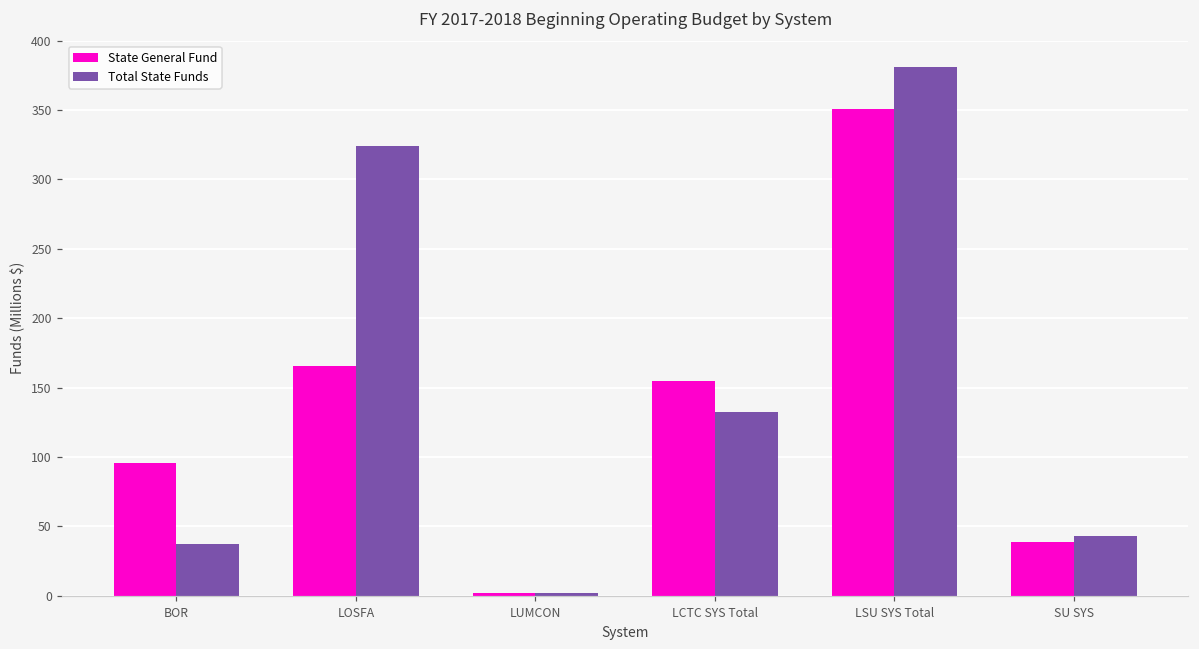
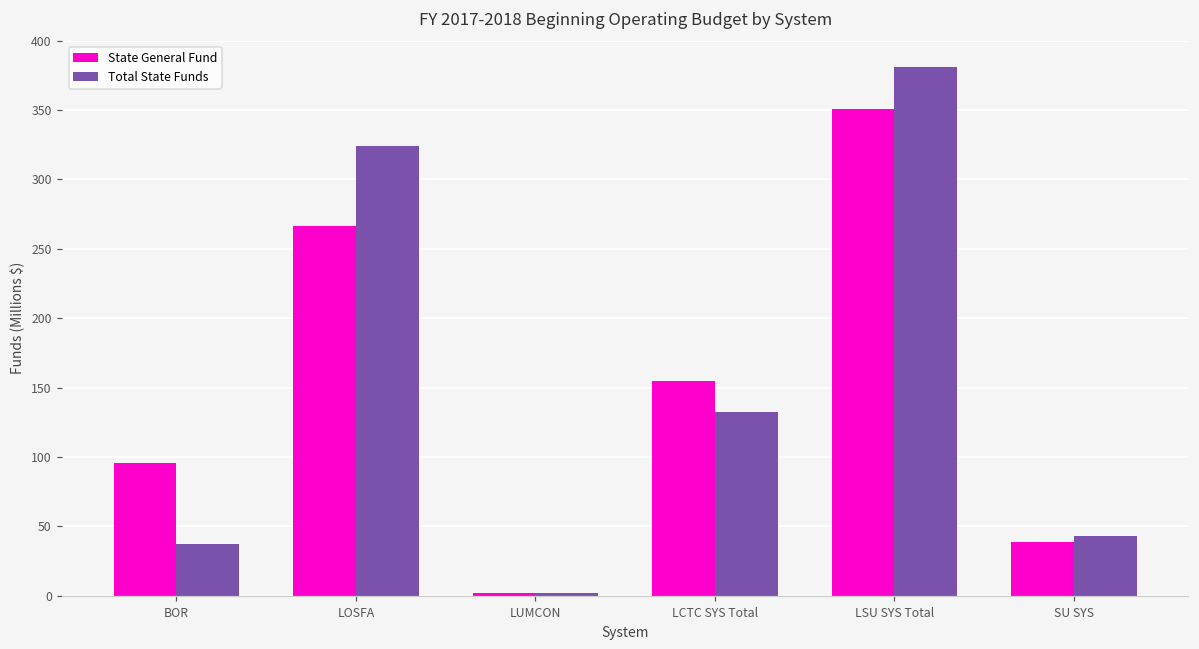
State General Fund, LOSFA: 166 -> 266
